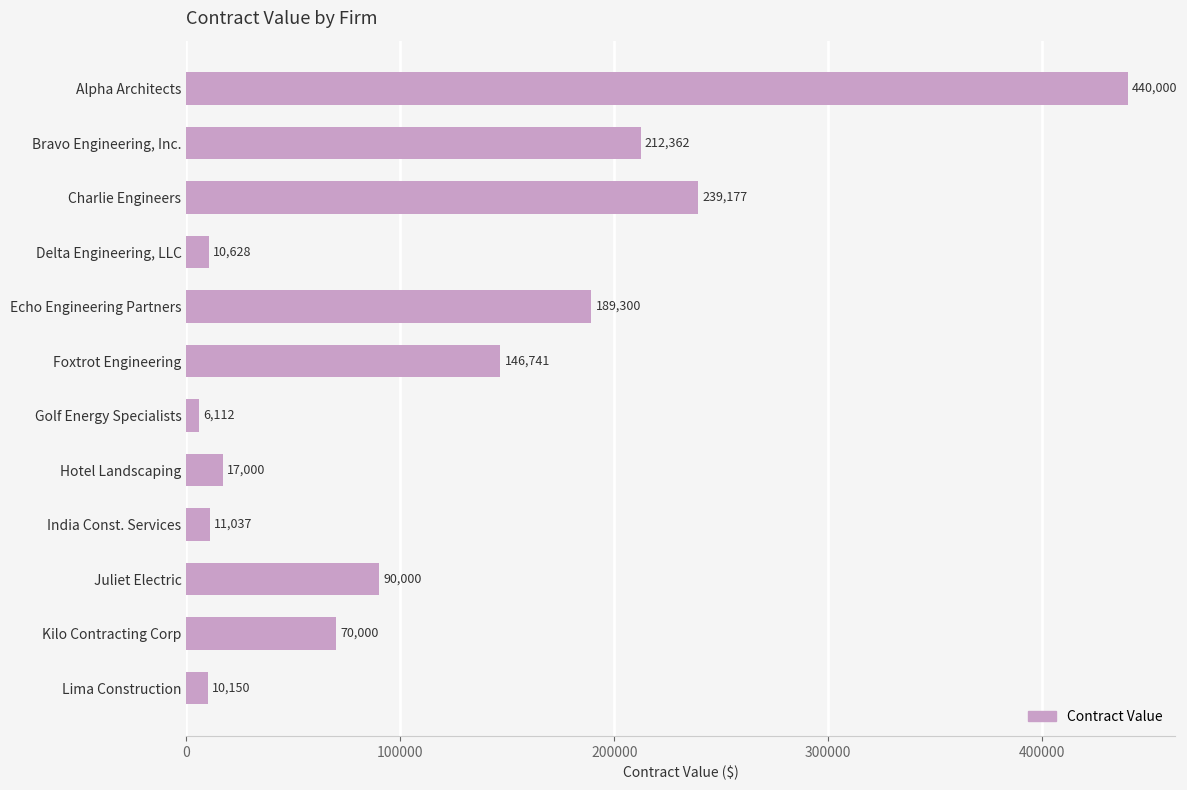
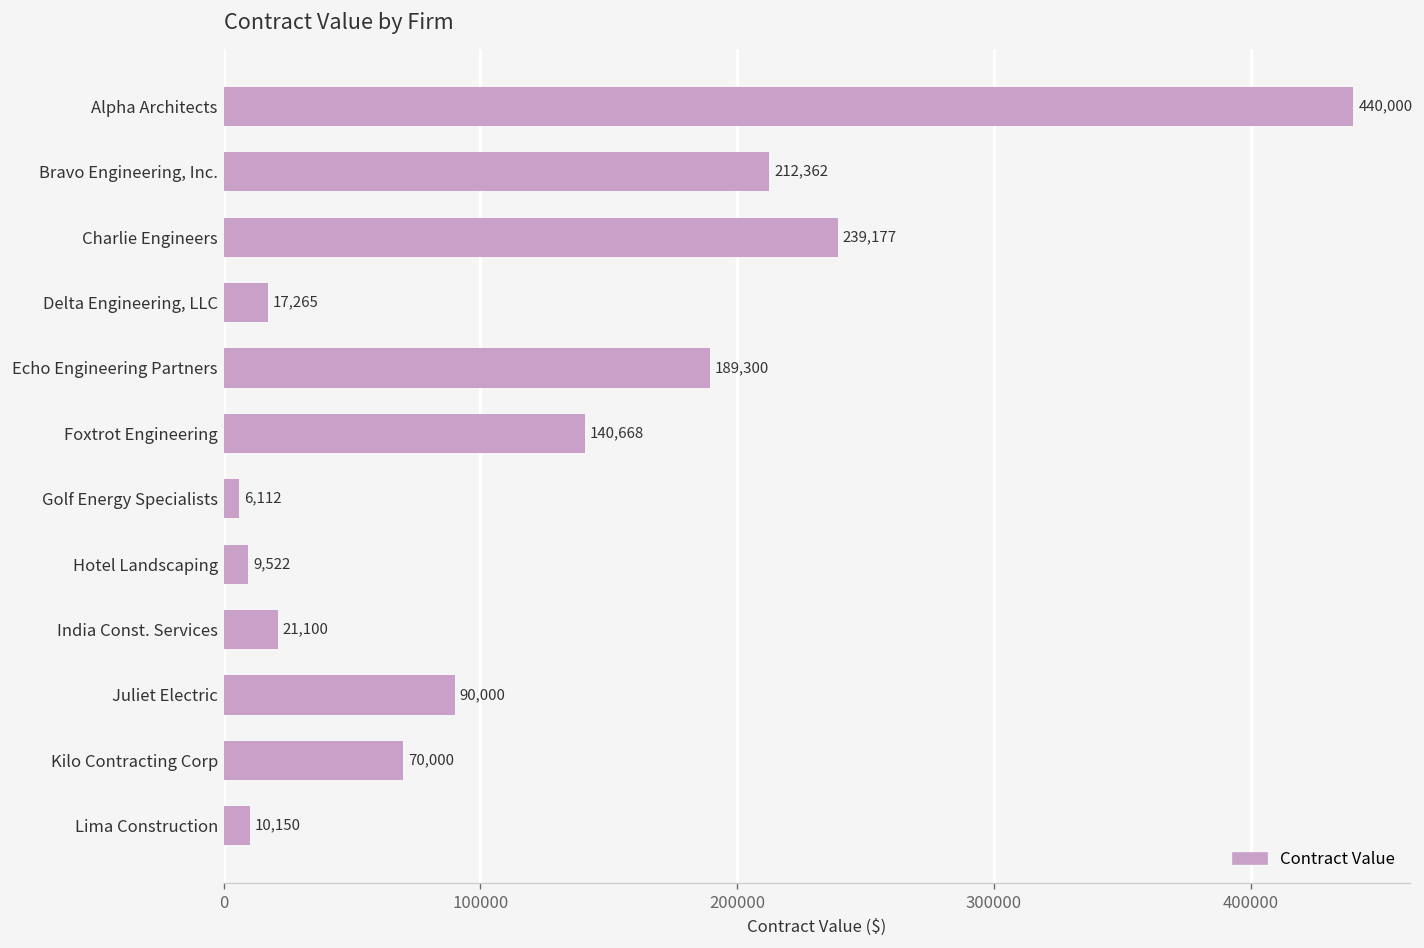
Delta Engineering, LLC: 10,628 -> 17,265
Foxtrot Engineering: 146,741 -> 140,668
Hotel Landscaping: 17,000 -> 9,522
India Const. Services: 11,037 -> 21,100
